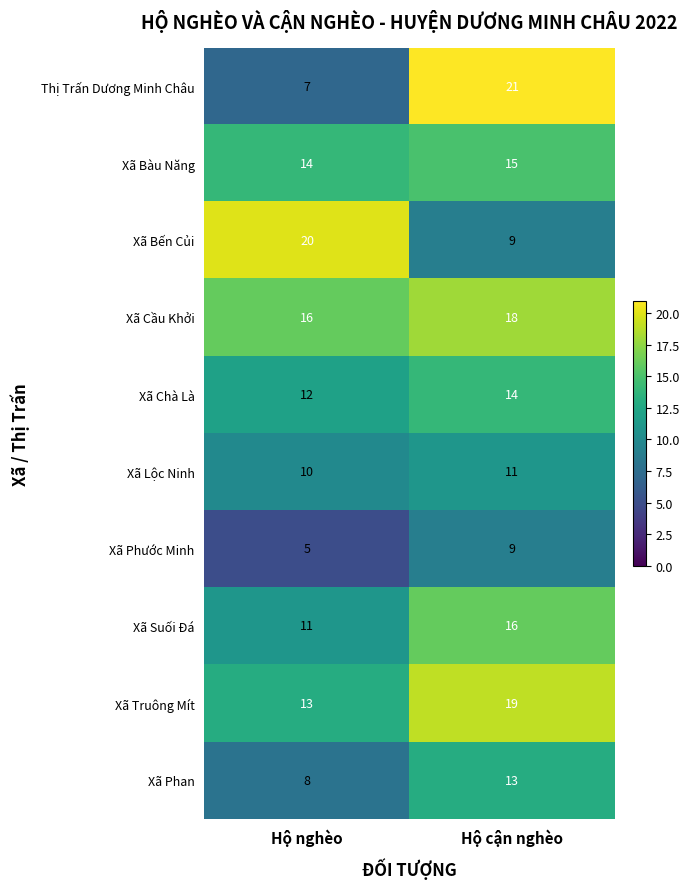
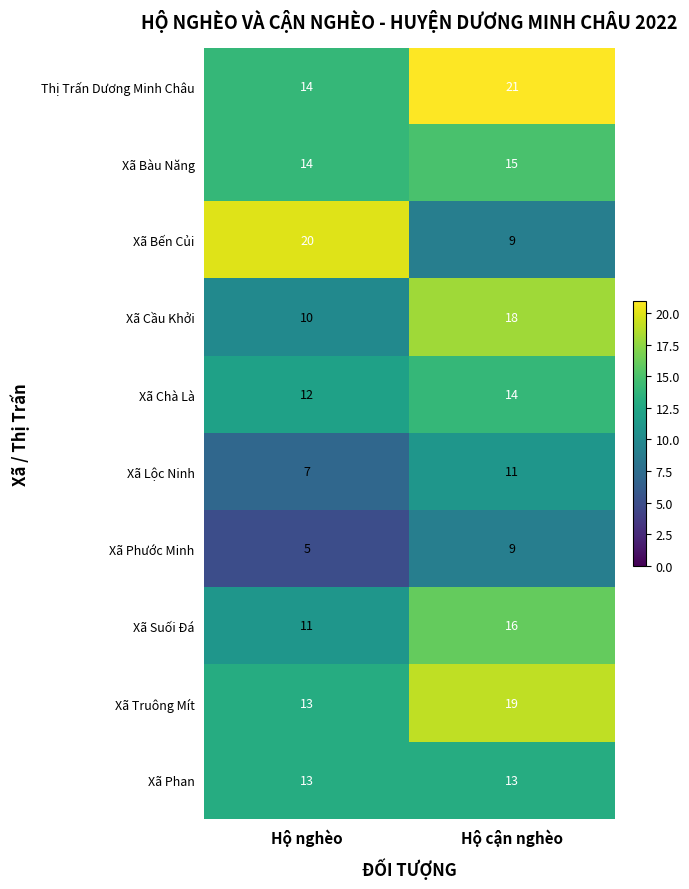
Thị Trấn Dương Minh Châu, Hộ nghèo: 7 -> 14
Xã Cầu Khởi, Hộ nghèo: 16 -> 10
Xã Lộc Ninh, Hộ nghèo: 10 -> 7
Xã Phan, Hộ nghèo: 8 -> 13
